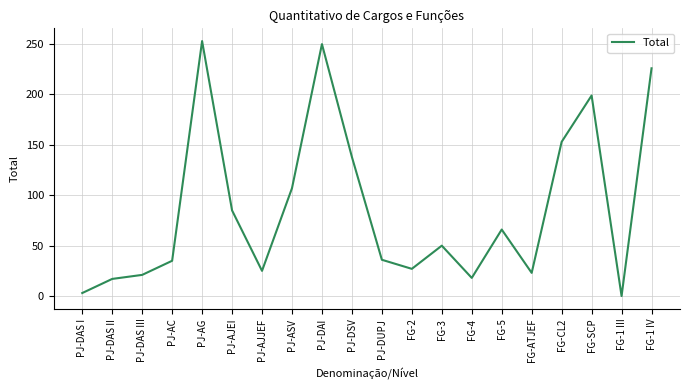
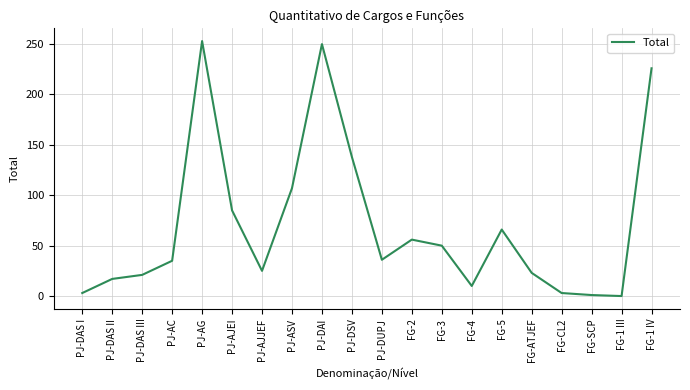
FG-2: 27 -> 56
FG-4: 18 -> 10
FG-CL2: 153 -> 3
FG-SCP: 199 -> 1
